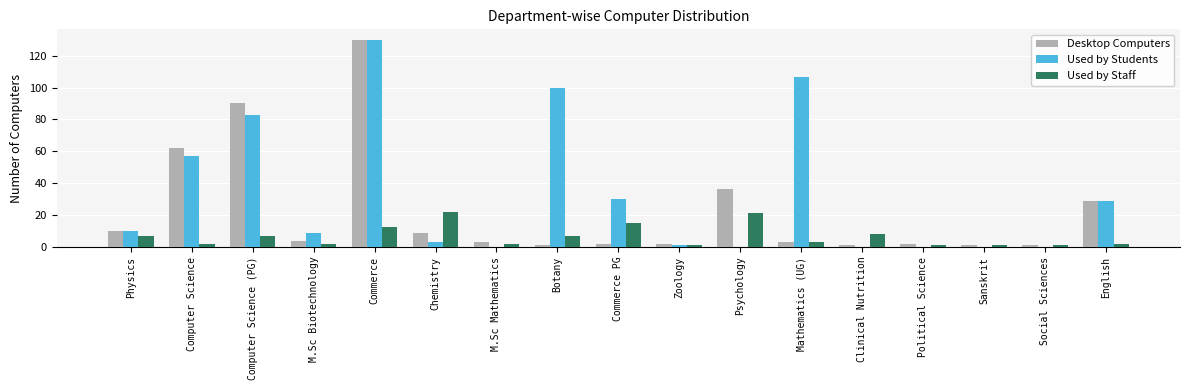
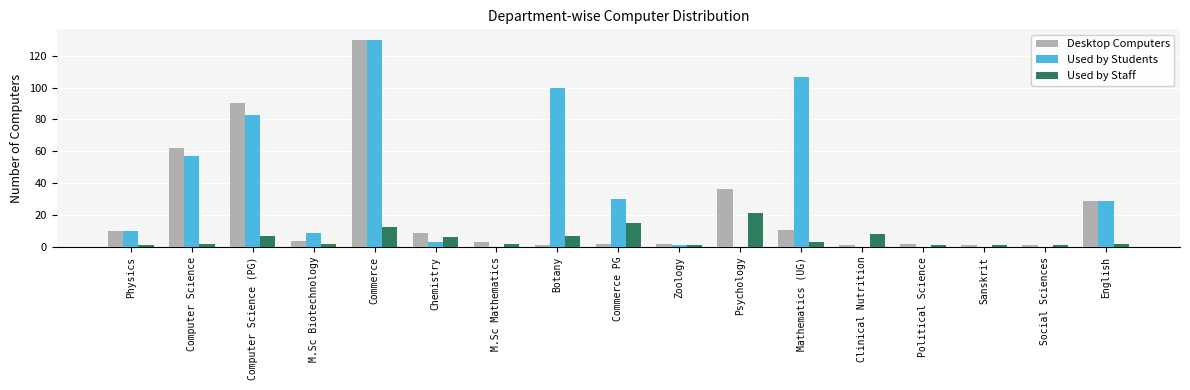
Used by Staff, Physics: 7 -> 1
Used by Staff, Chemistry: 22 -> 6
Desktop Computers, Mathematics (UG): 3 -> 11
